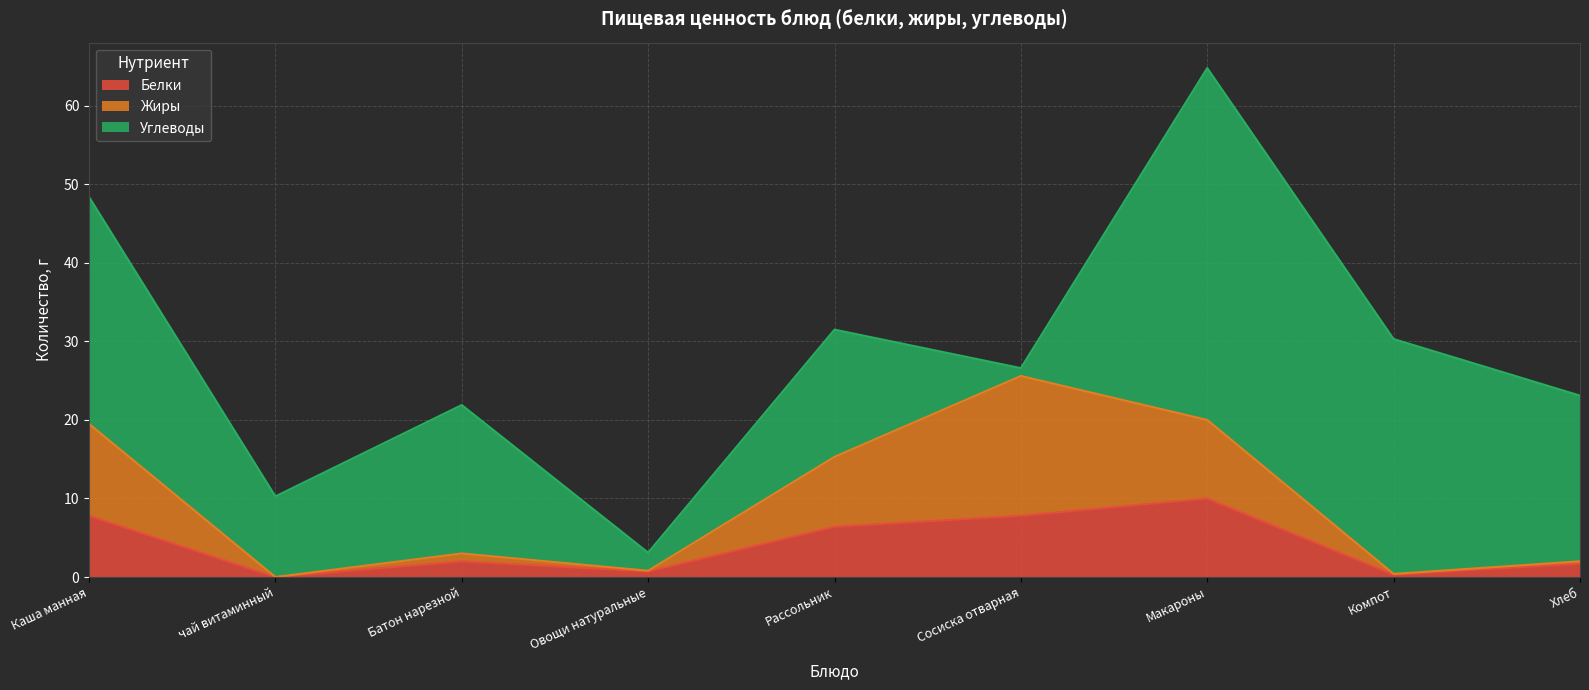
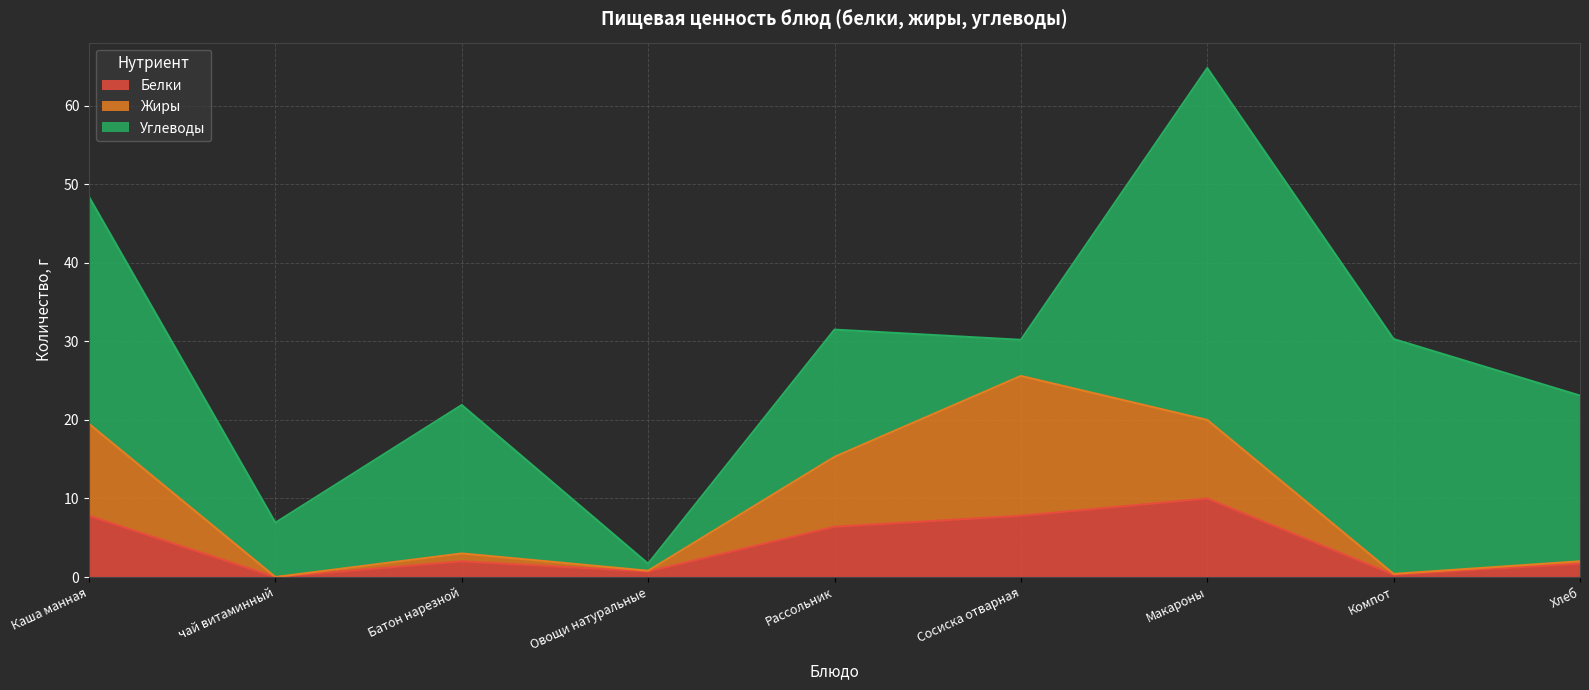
Углеводы, чай витаминный: 10 -> 7
Углеводы, Овощи натуральные: 2 -> 1
Углеводы, Сосиска отварная: 1 -> 5
